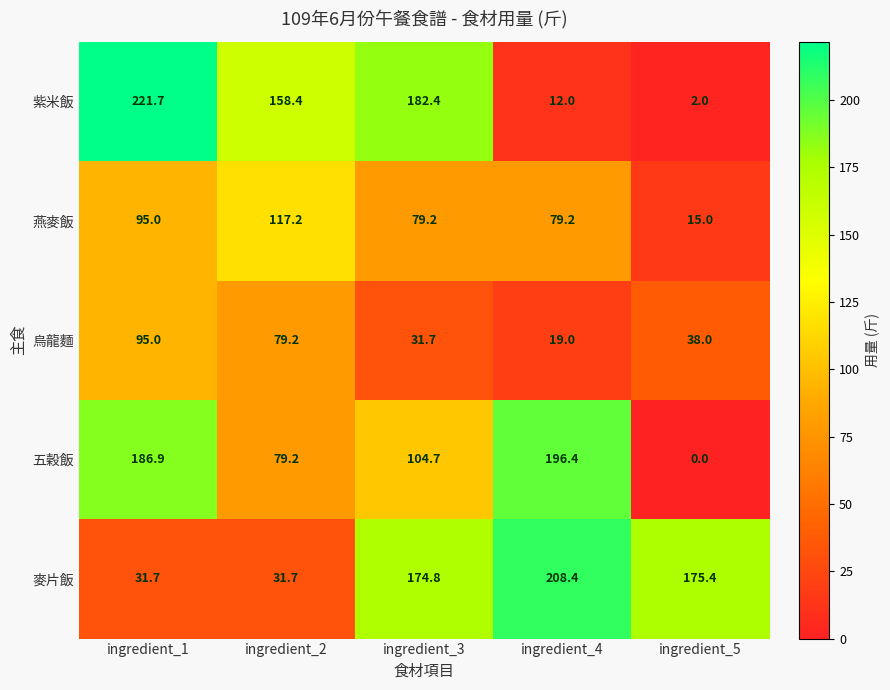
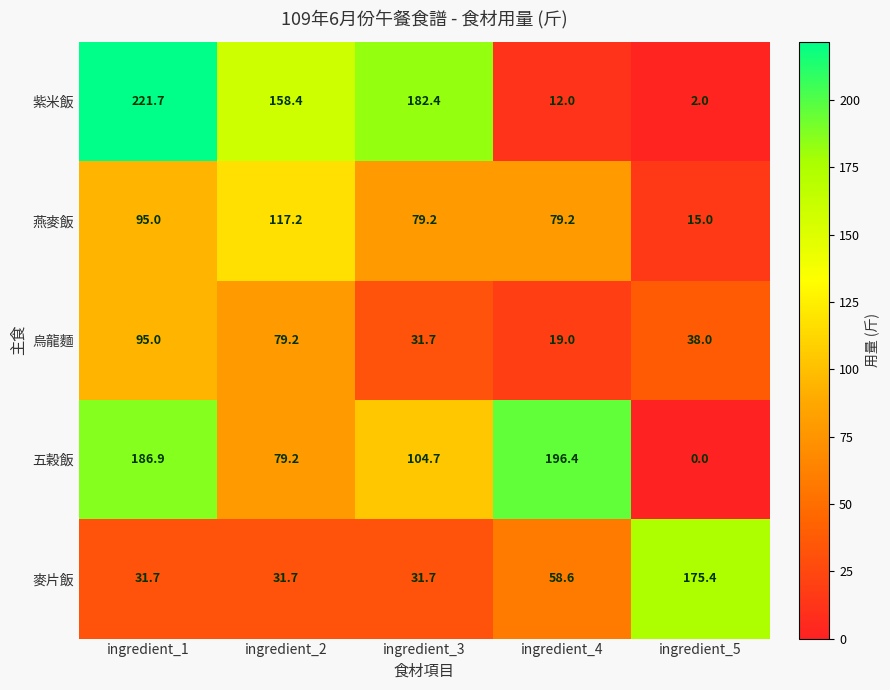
麥片飯, ingredient_3: 174.8 -> 31.7
麥片飯, ingredient_4: 208.4 -> 58.6
